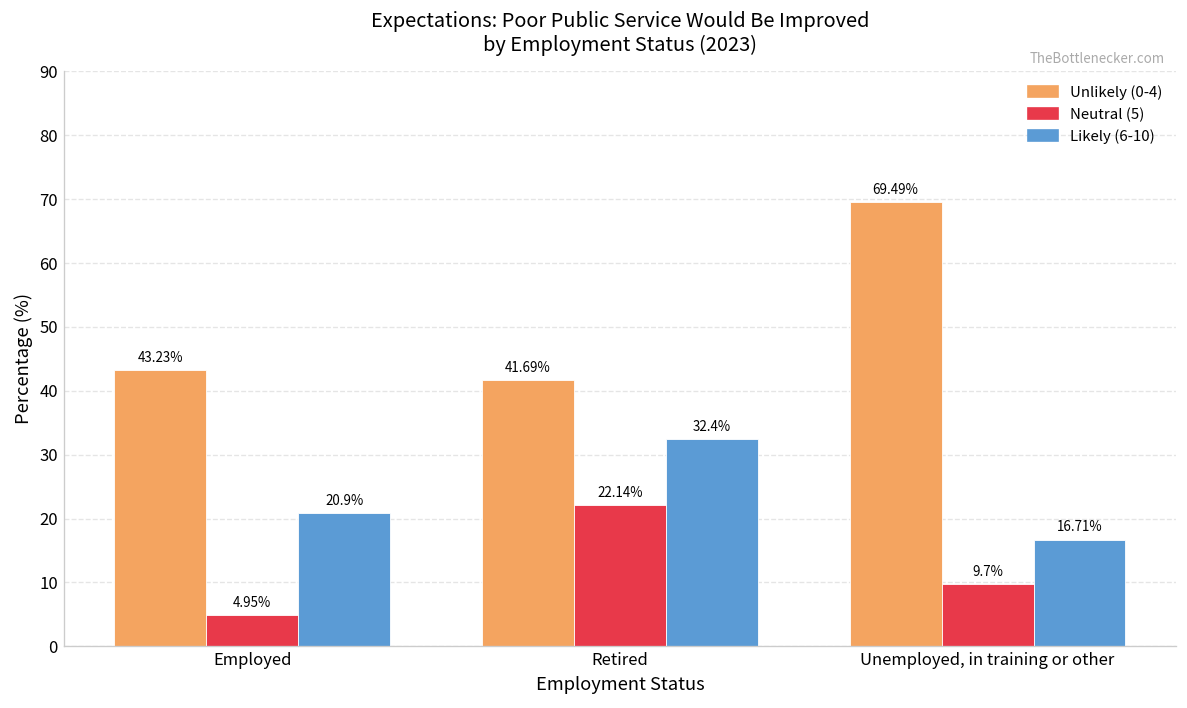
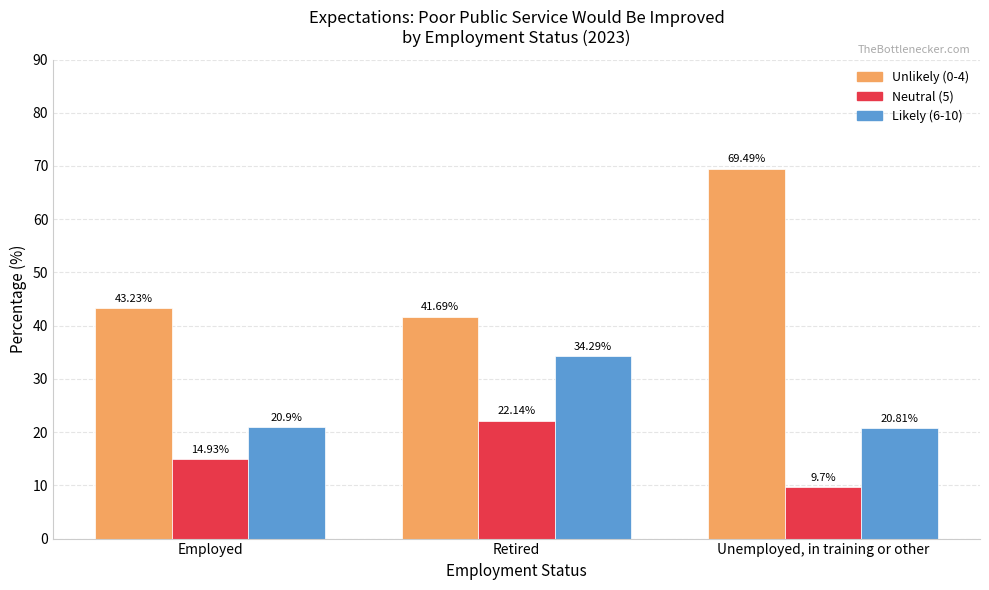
Neutral (5), Employed: 4.95% -> 14.93%
Likely (6-10), Retired: 32.4% -> 34.29%
Likely (6-10), Unemployed, in training or other: 16.71% -> 20.81%
